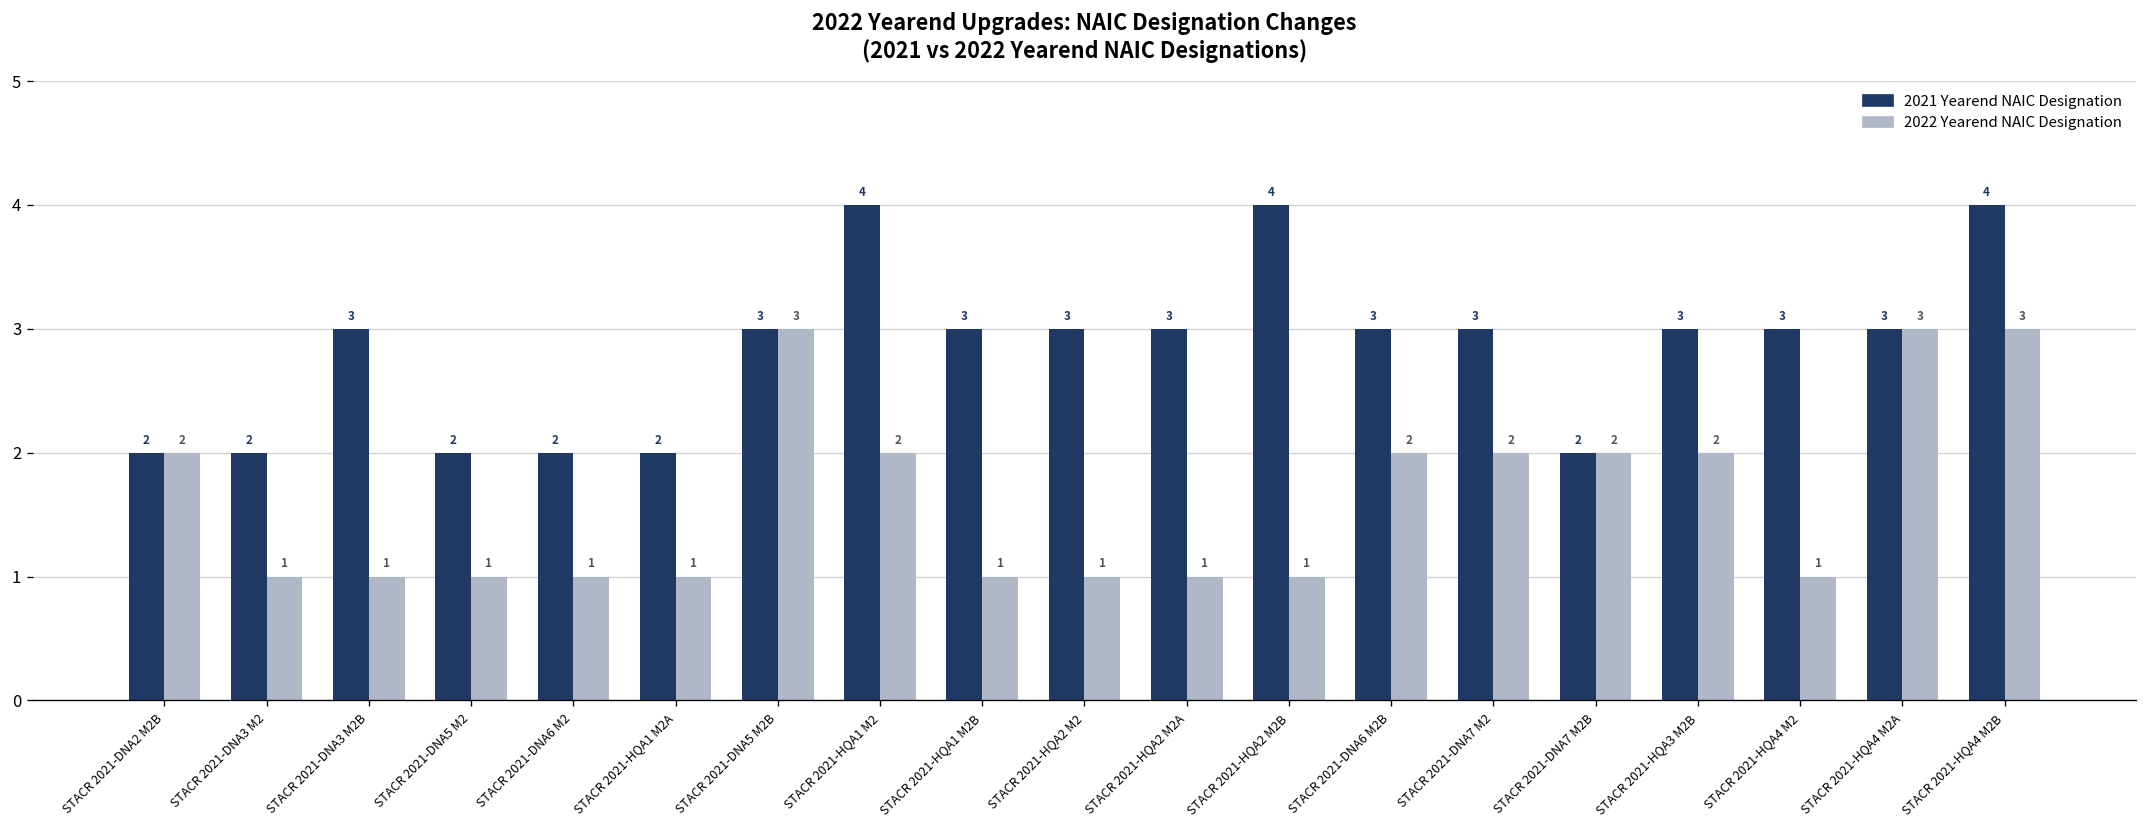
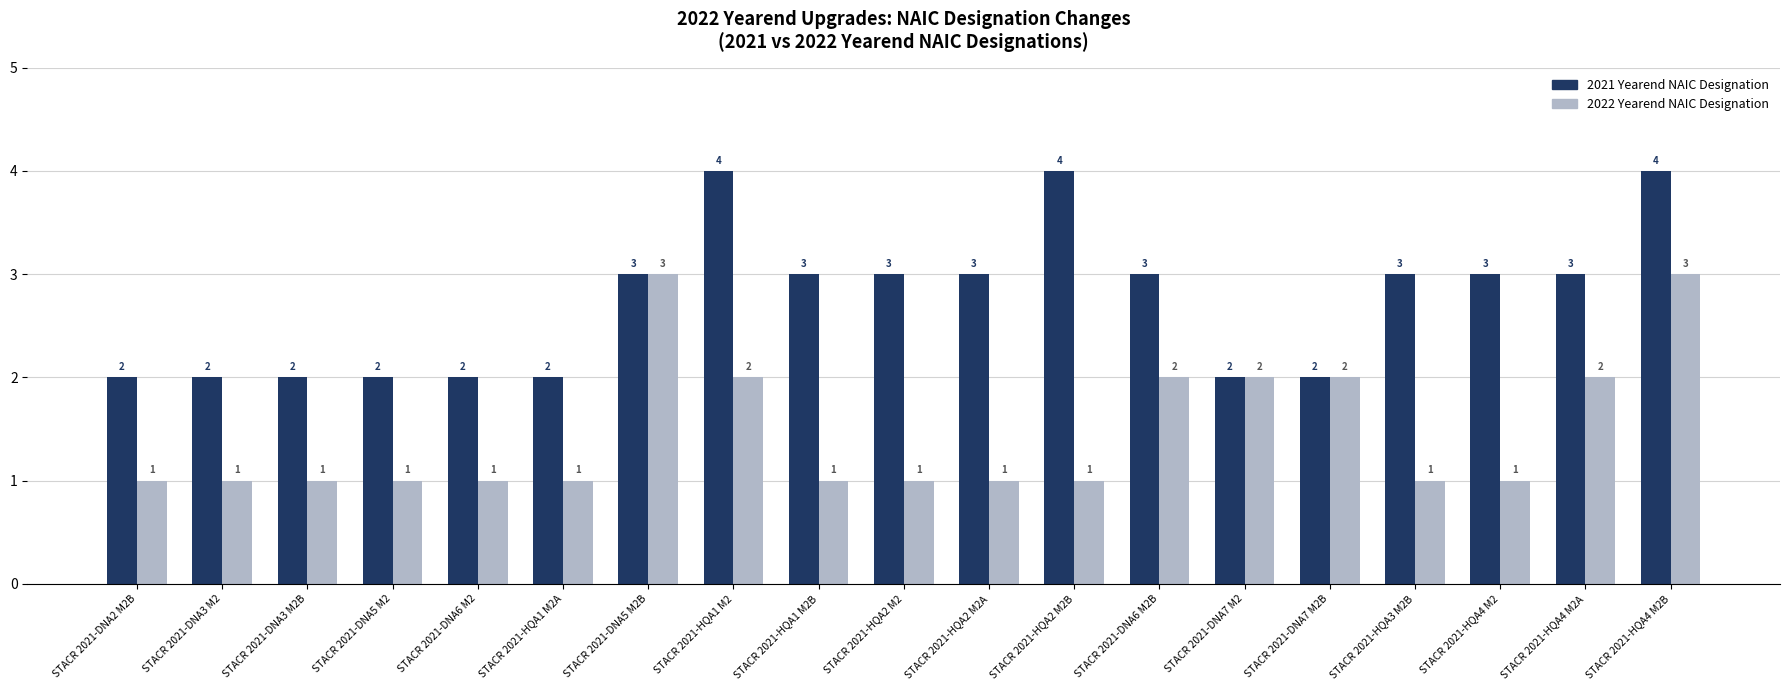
2022 Yearend NAIC Designation, STACR 2021-DNA2 M2B: 2 -> 1
2021 Yearend NAIC Designation, STACR 2021-DNA3 M2B: 3 -> 2
2021 Yearend NAIC Designation, STACR 2021-DNA7 M2: 3 -> 2
2022 Yearend NAIC Designation, STACR 2021-HQA3 M2B: 2 -> 1
2022 Yearend NAIC Designation, STACR 2021-HQA4 M2A: 3 -> 2
